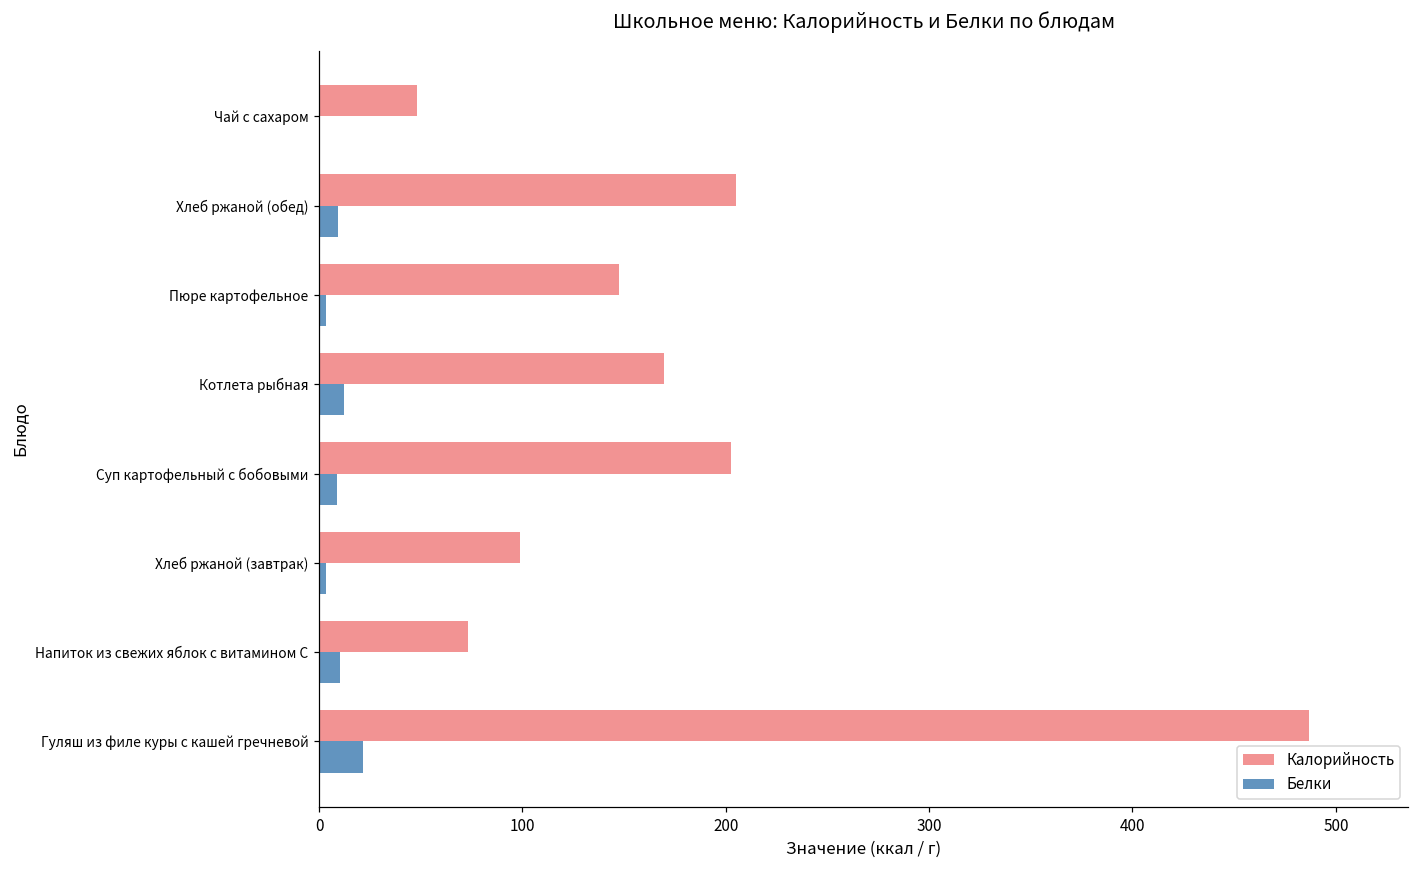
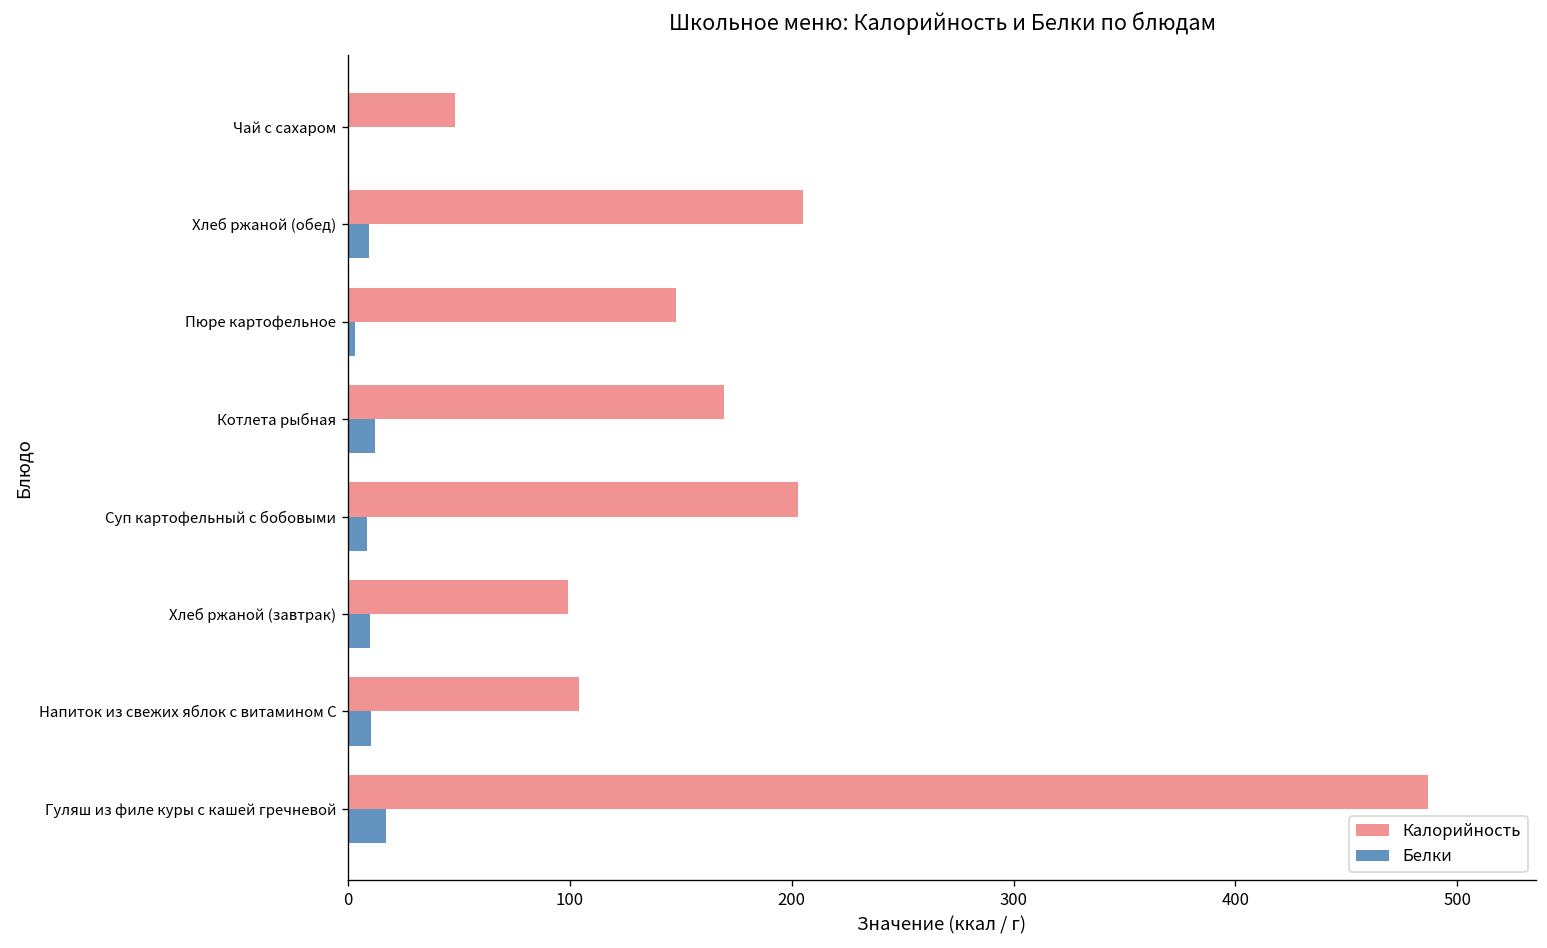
Белки, Хлеб ржаной (завтрак): 3 -> 10
Калорийность, Напиток из свежих яблок с витамином С: 73 -> 104
Белки, Гуляш из филе куры с кашей гречневой: 22 -> 17
